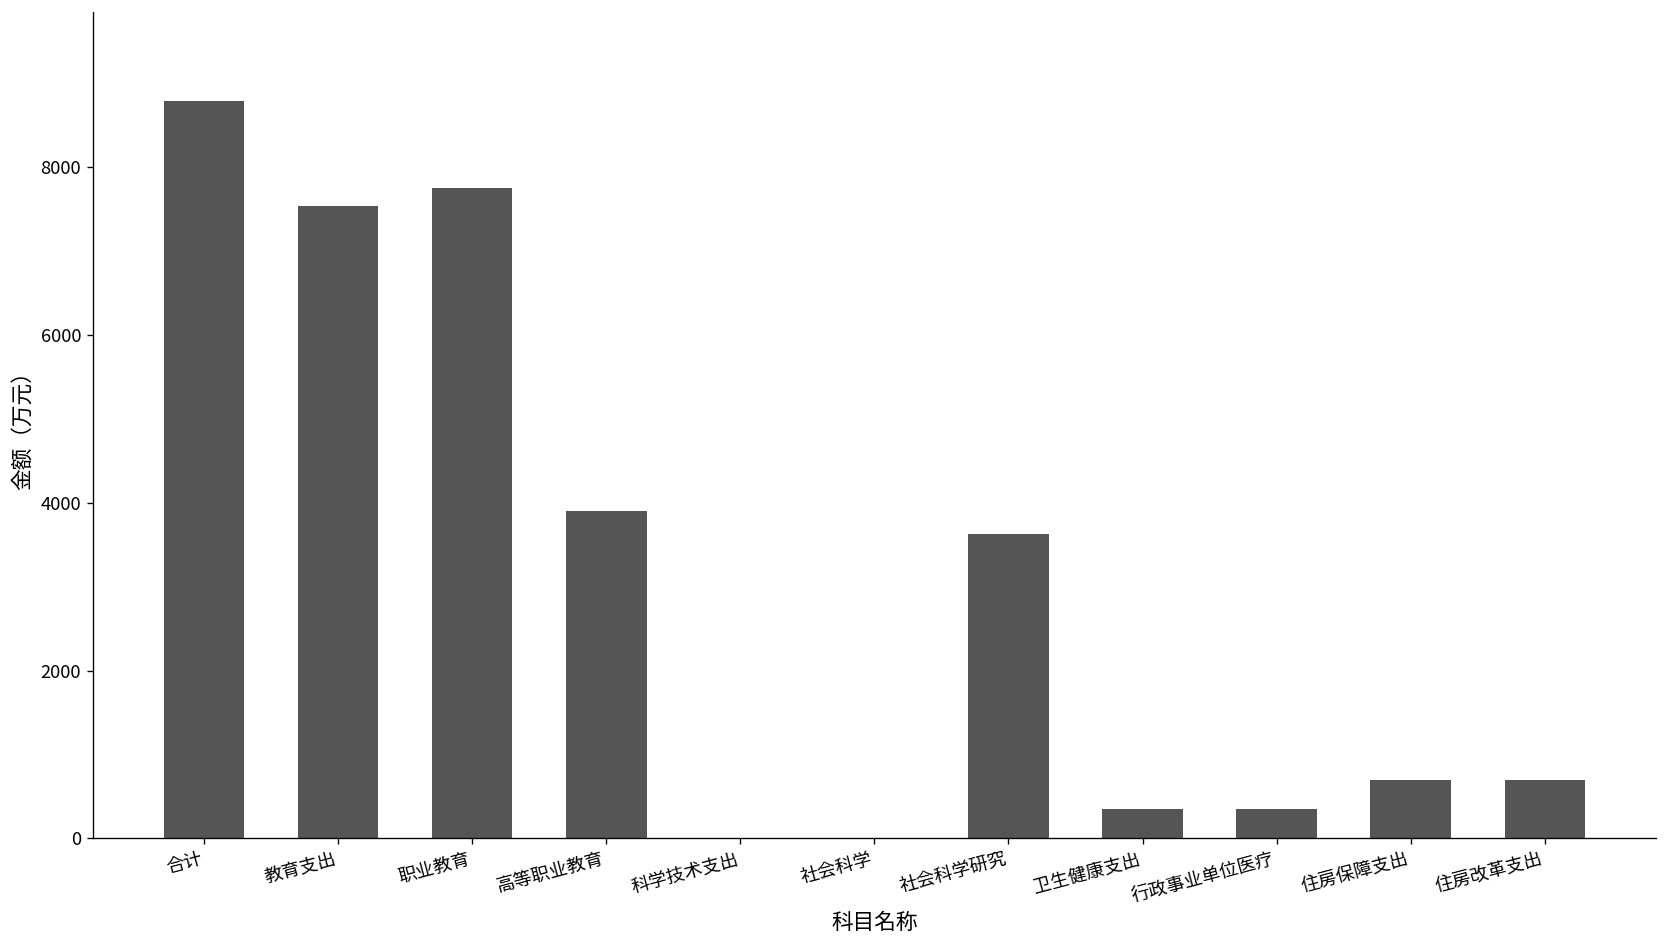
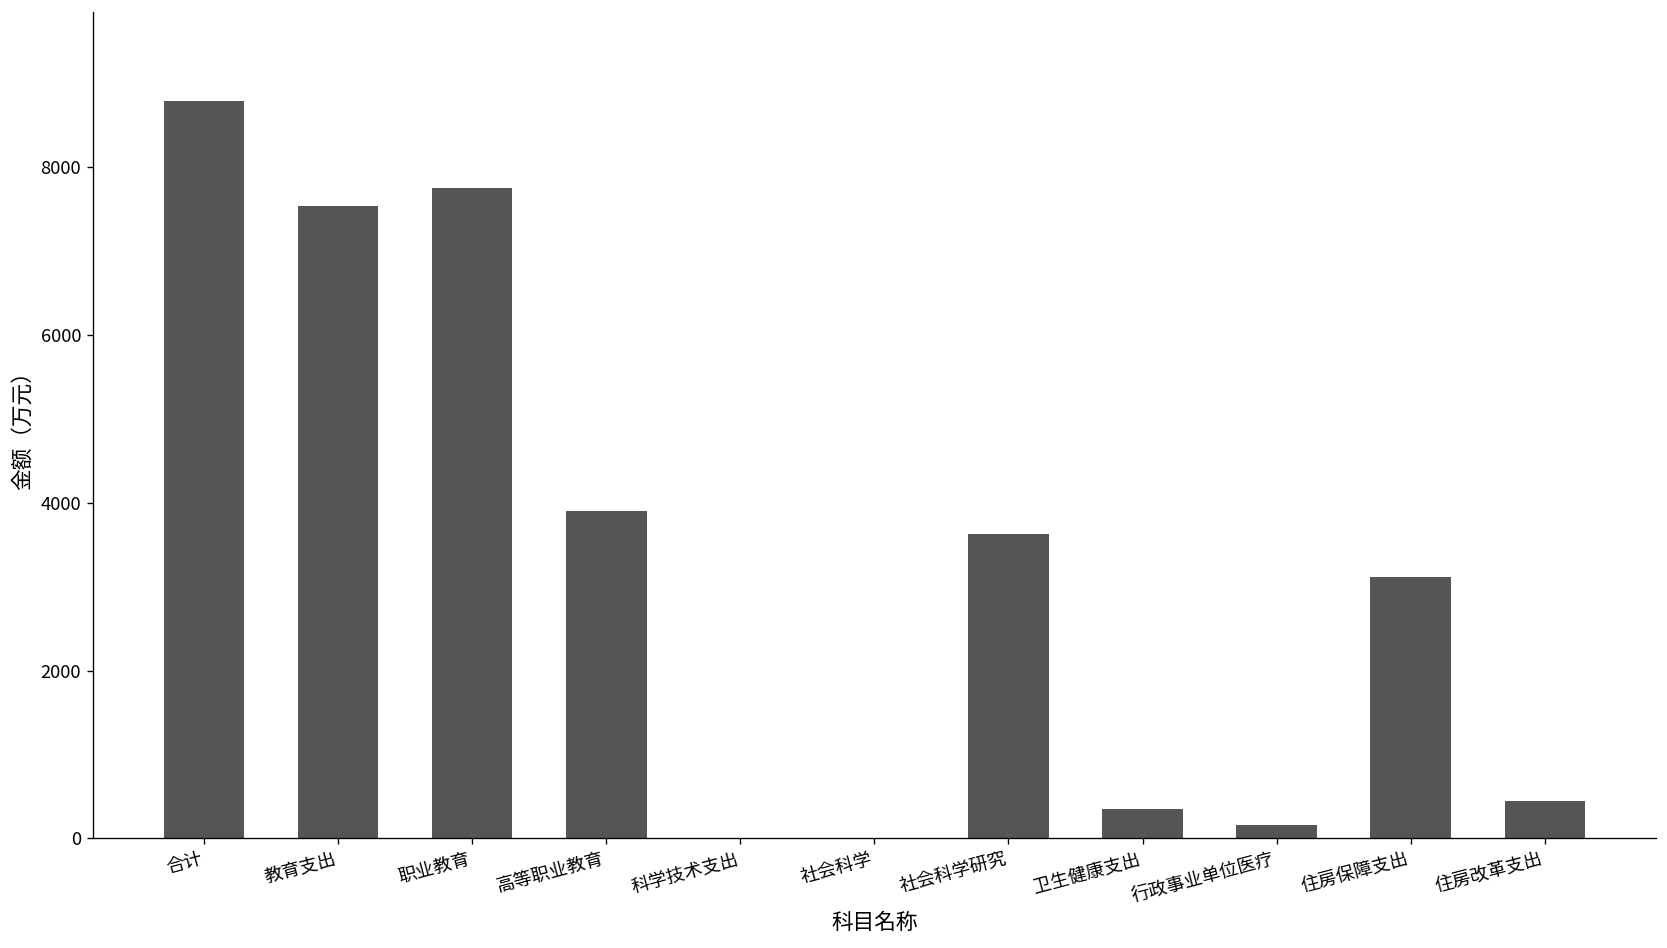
行政事业单位医疗: 300 -> 200
住房保障支出: 700 -> 3100
住房改革支出: 700 -> 500
